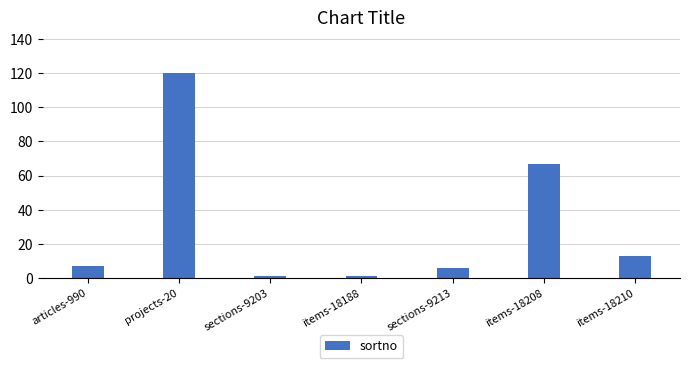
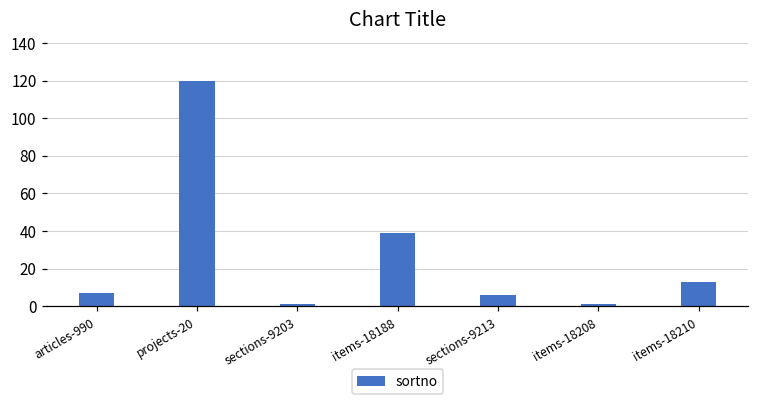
items-18188: 1 -> 39
items-18208: 67 -> 1
